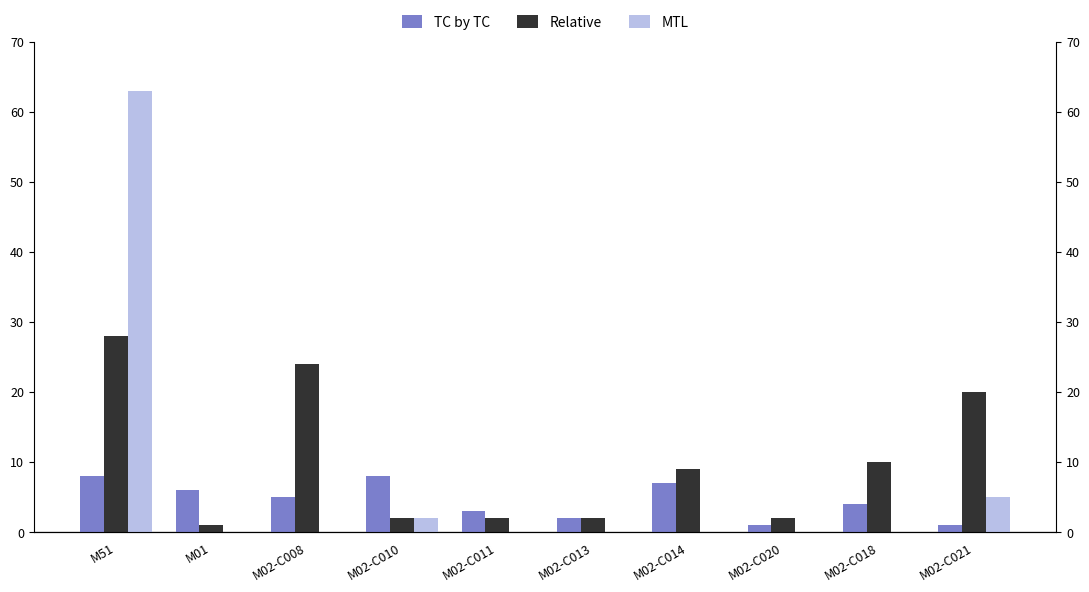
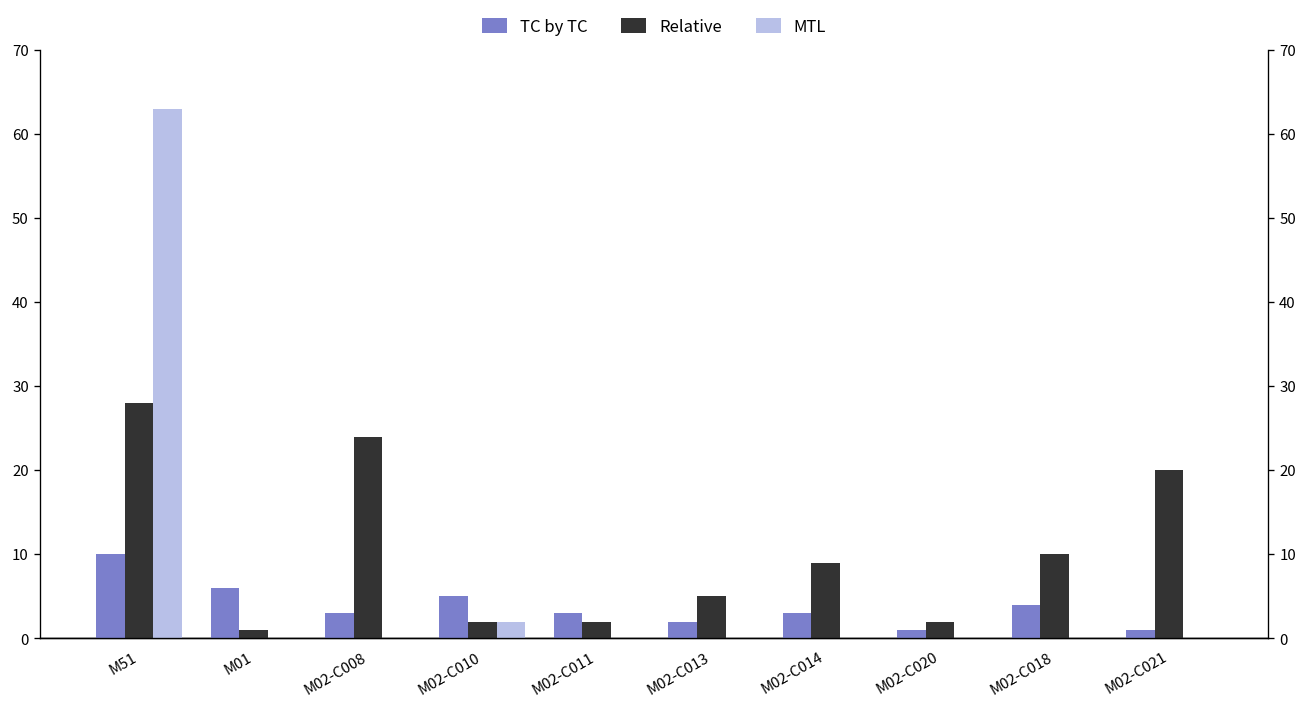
TC by TC, M51: 8 -> 10
TC by TC, M02-C008: 5 -> 3
TC by TC, M02-C010: 8 -> 5
Relative, M02-C013: 2 -> 5
TC by TC, M02-C014: 7 -> 3
MTL, M02-C021: 5 -> 0
